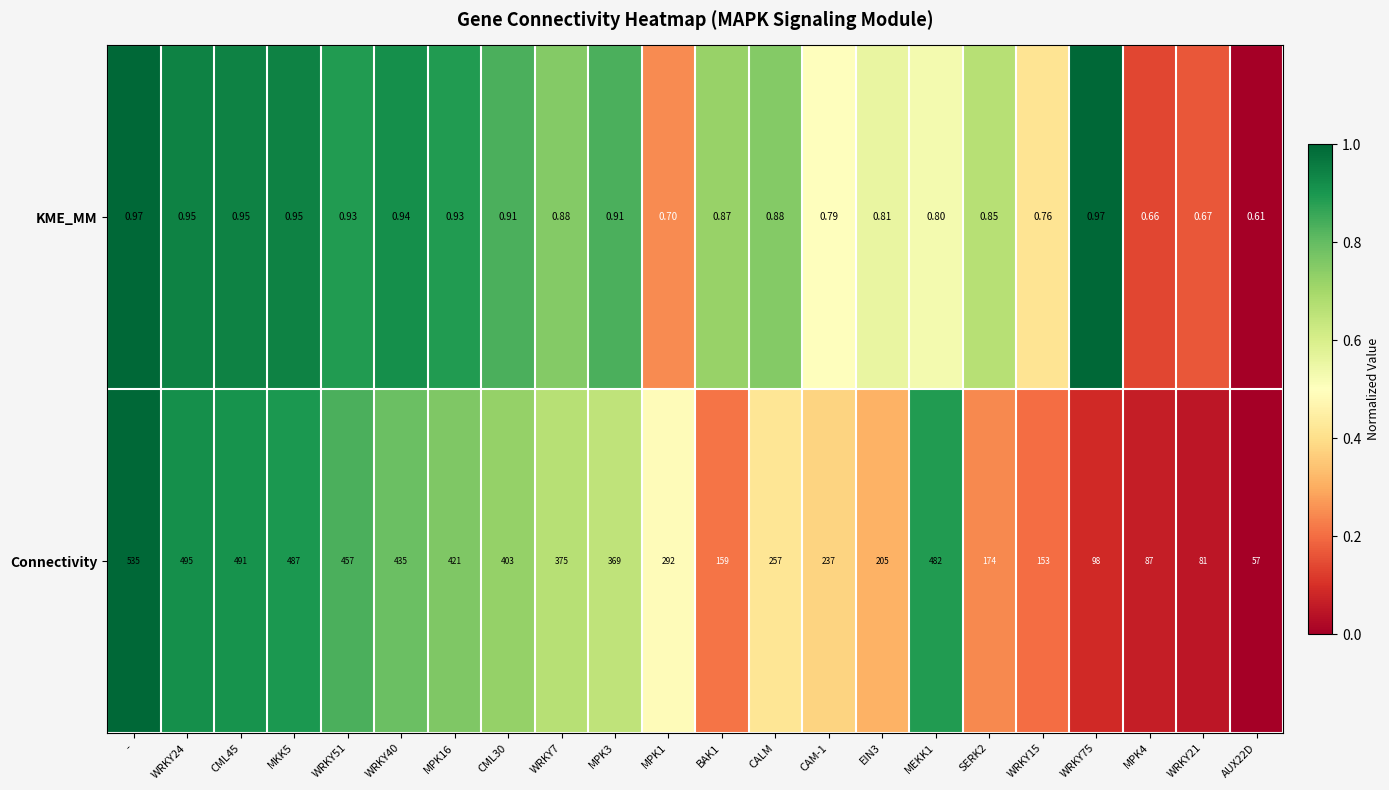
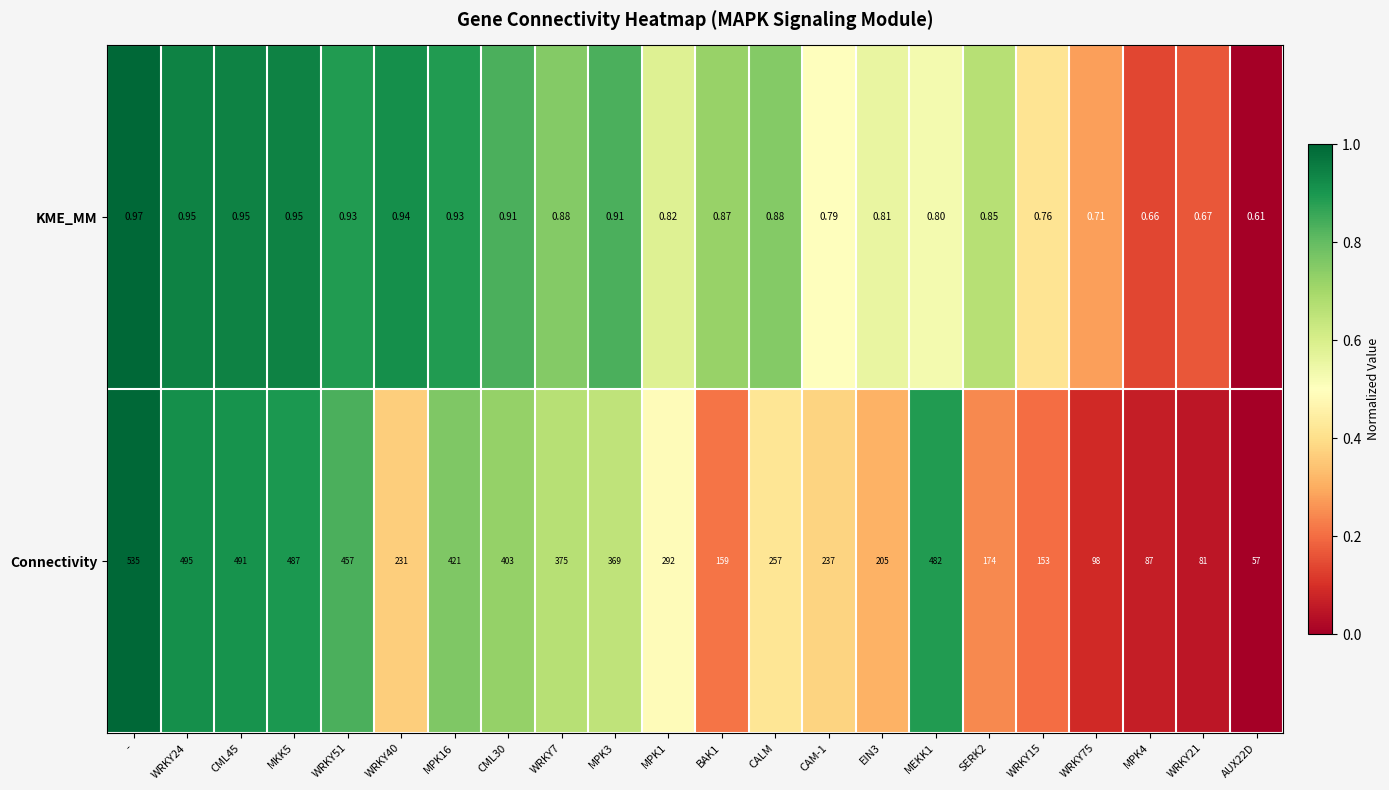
KME_MM, MPK1: 0.70 -> 0.82
KME_MM, WRKY75: 0.97 -> 0.71
Connectivity, WRKY40: 435 -> 231
